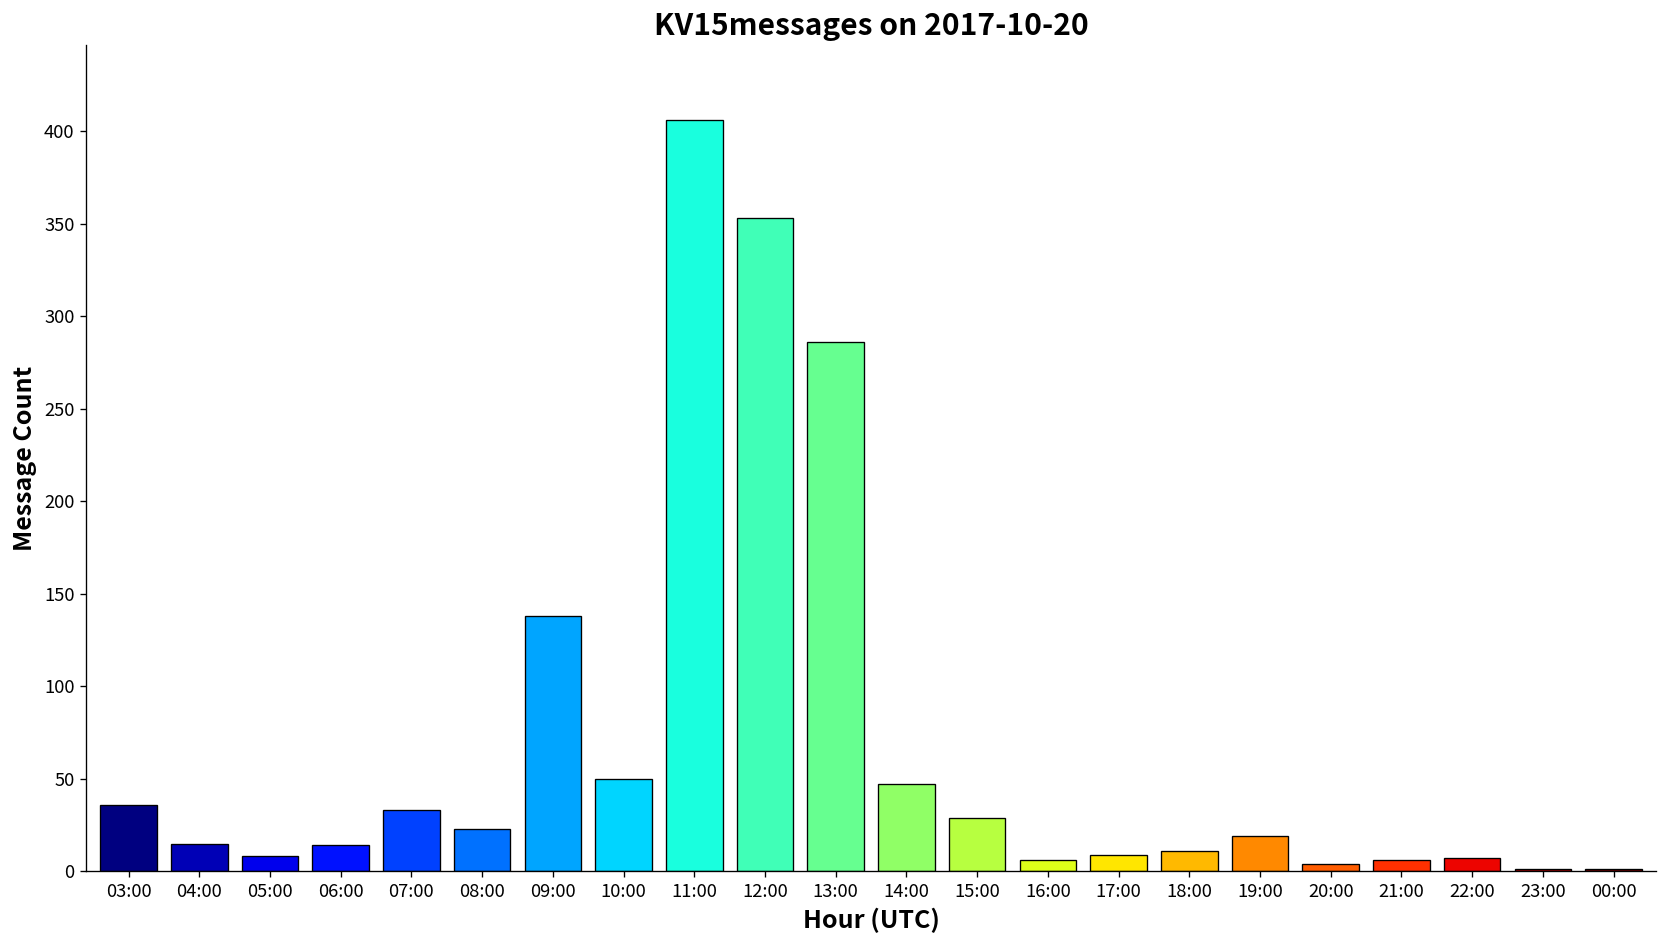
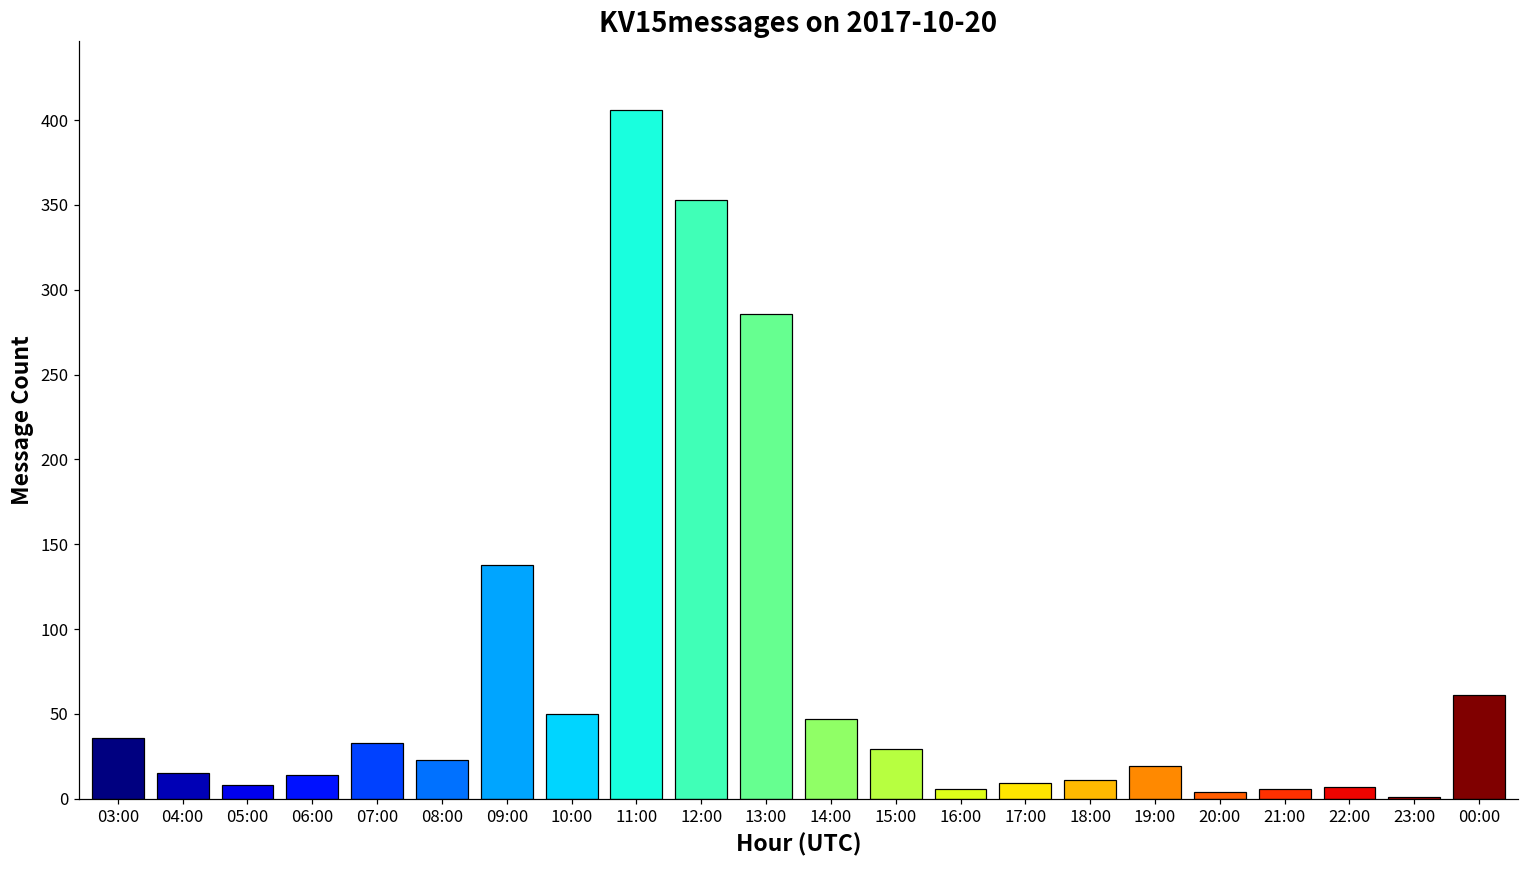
00:00: 1 -> 61
